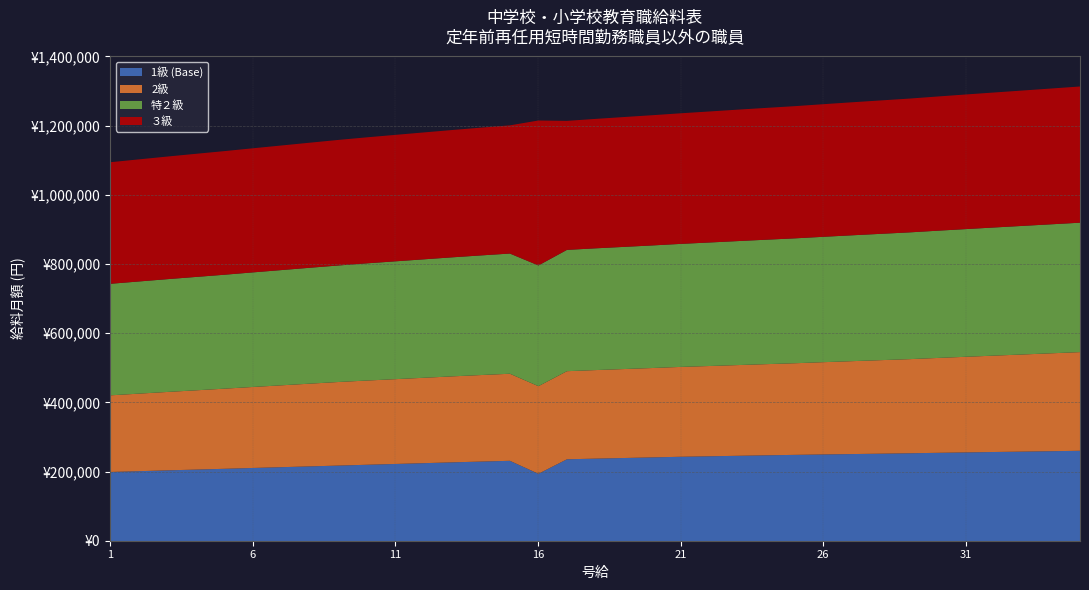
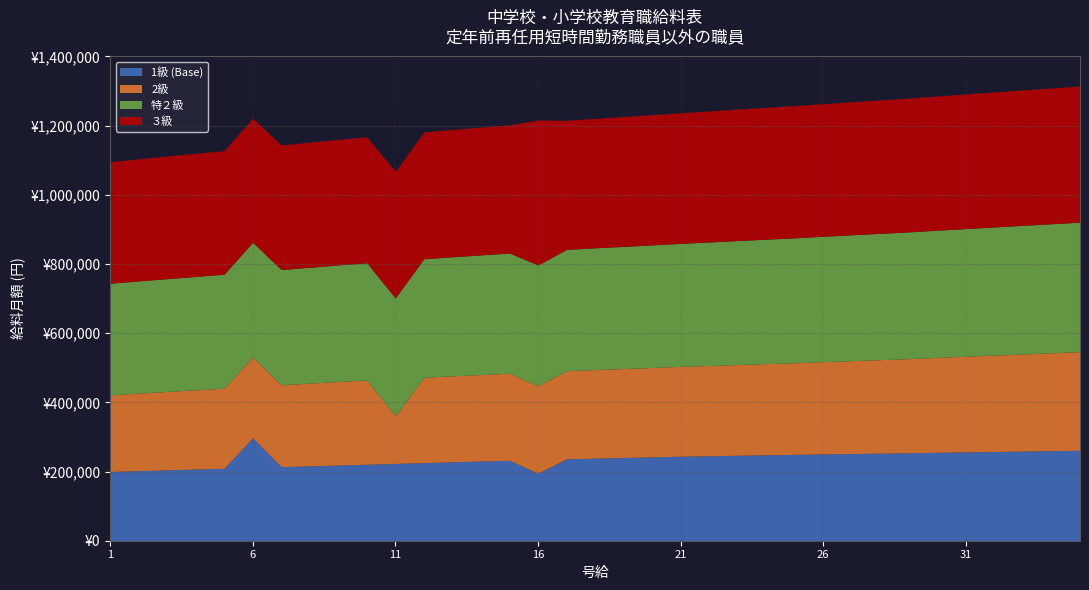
1級 (Base), 6: ¥210,000 -> ¥300,000
2級, 11: ¥250,000 -> ¥140,000
